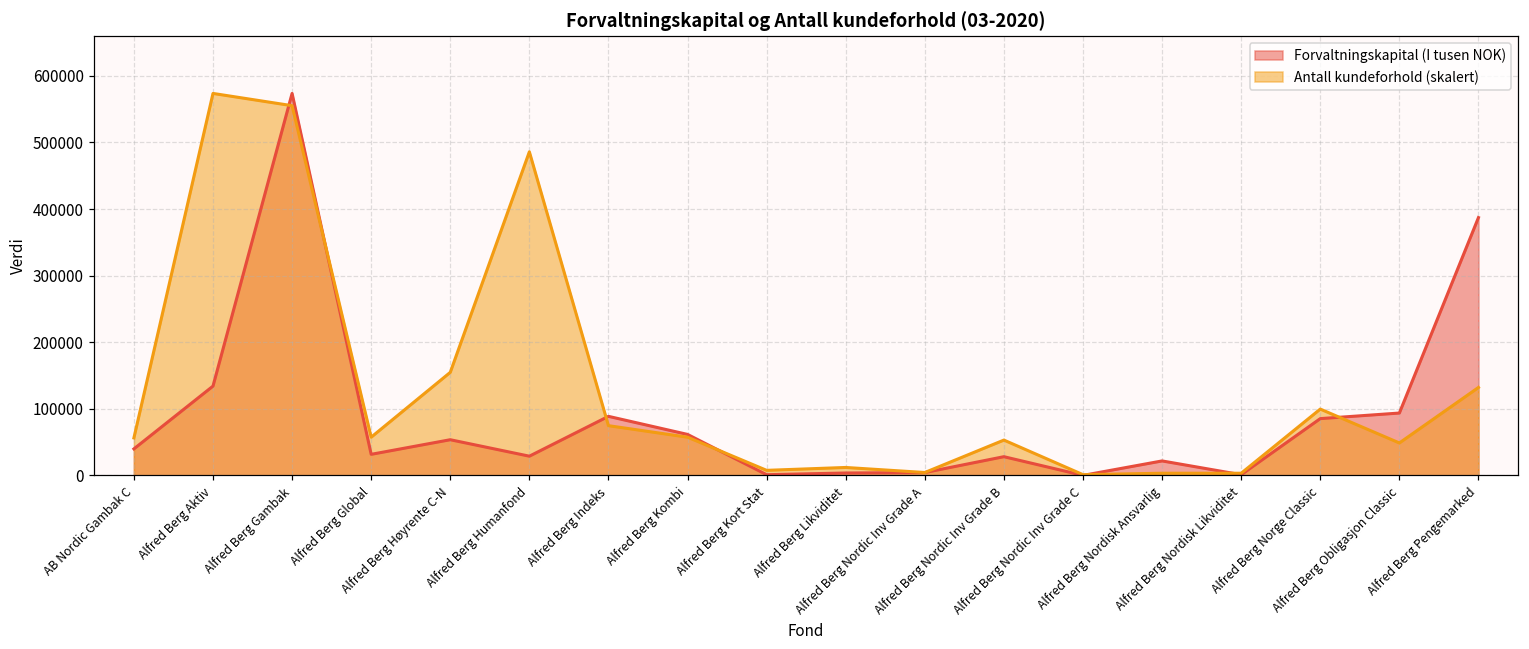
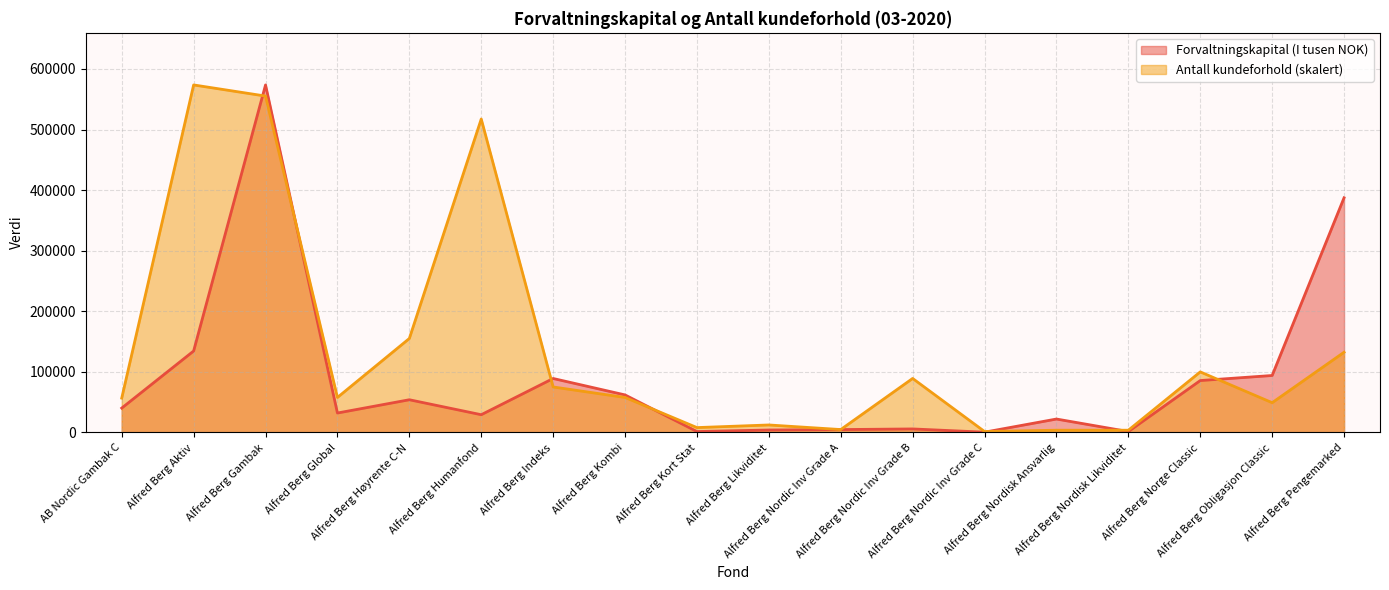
Antall kundeforhold (skalert), Alfred Berg Humanfond: 490000 -> 520000
Forvaltningskapital (I tusen NOK), Alfred Berg Nordic Inv Grade B: 30000 -> 10000
Antall kundeforhold (skalert), Alfred Berg Nordic Inv Grade B: 50000 -> 90000
